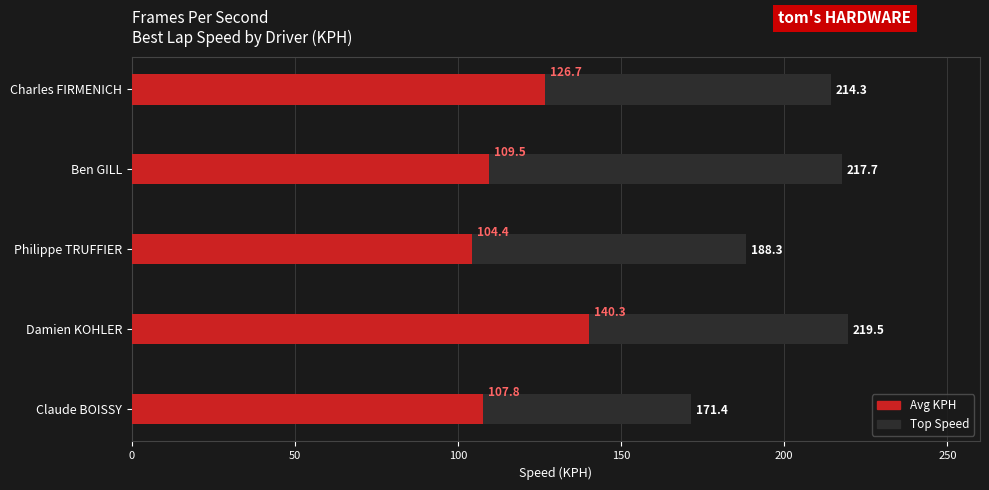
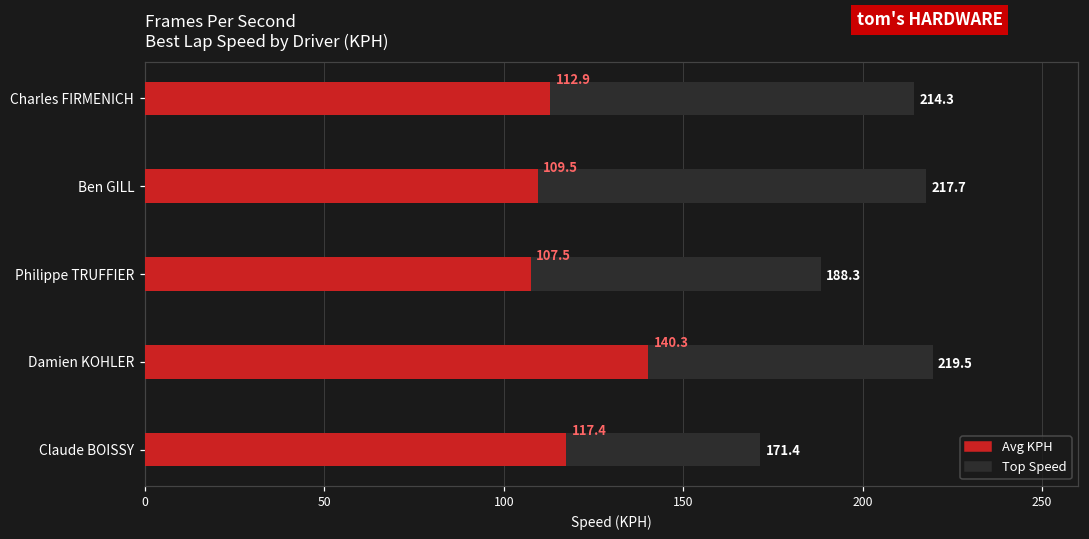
Avg KPH, Charles FIRMENICH: 126.7 -> 112.9
Avg KPH, Philippe TRUFFIER: 104.4 -> 107.5
Avg KPH, Claude BOISSY: 107.8 -> 117.4
